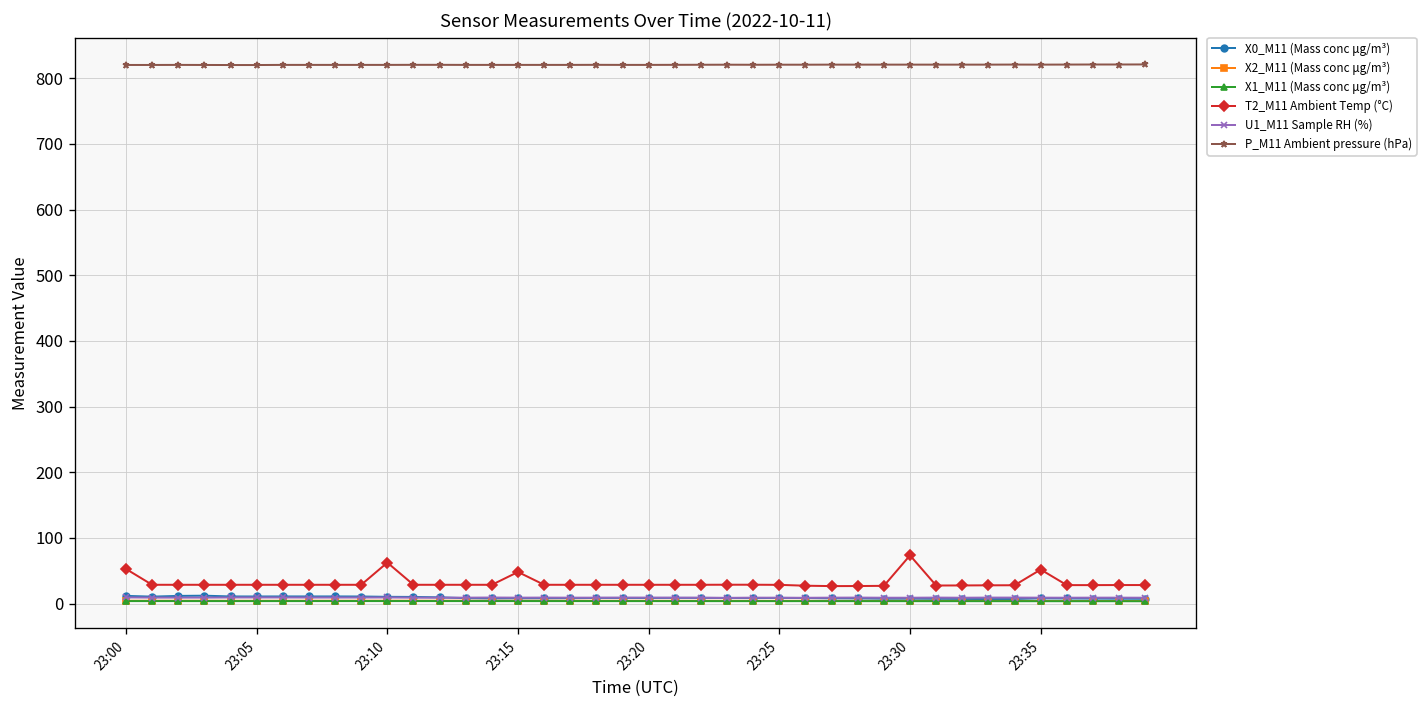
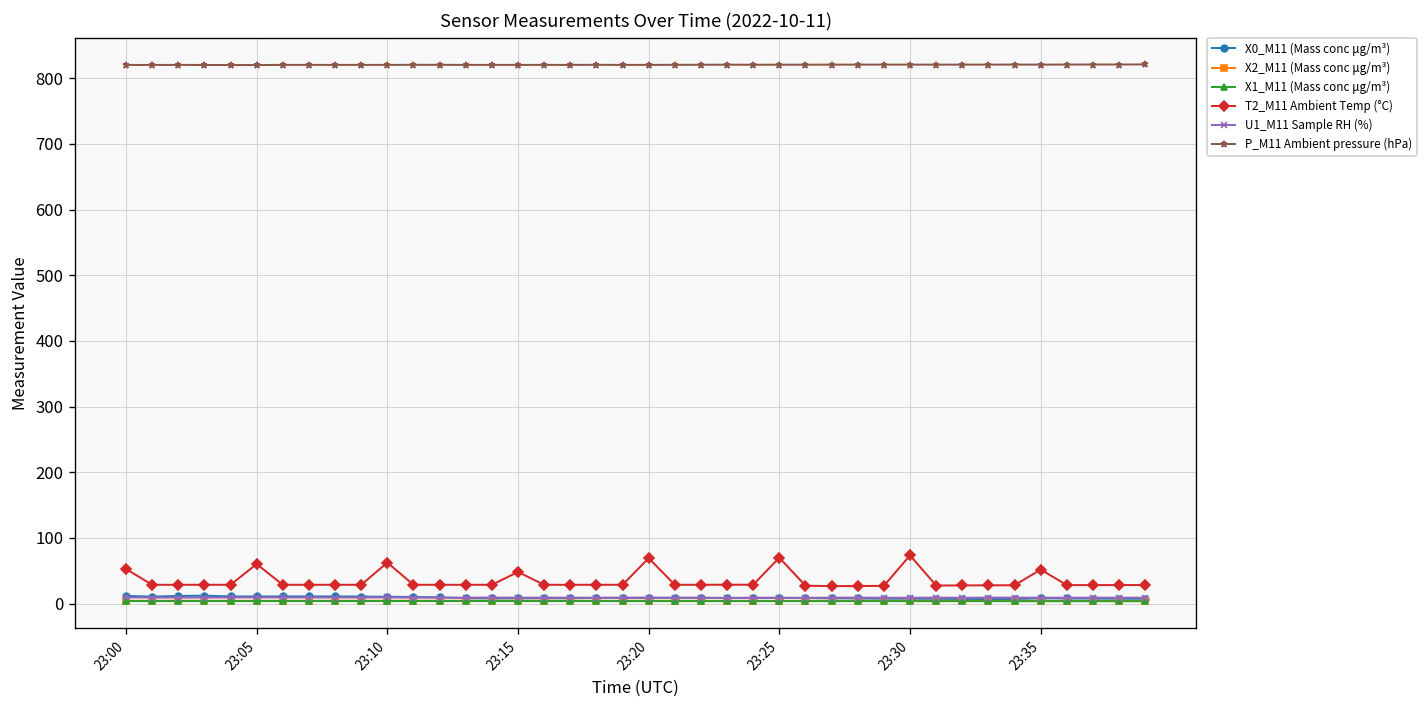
T2_M11 Ambient Temp (°C), 23:05: 30 -> 60
T2_M11 Ambient Temp (°C), 23:20: 30 -> 70
T2_M11 Ambient Temp (°C), 23:25: 30 -> 70
